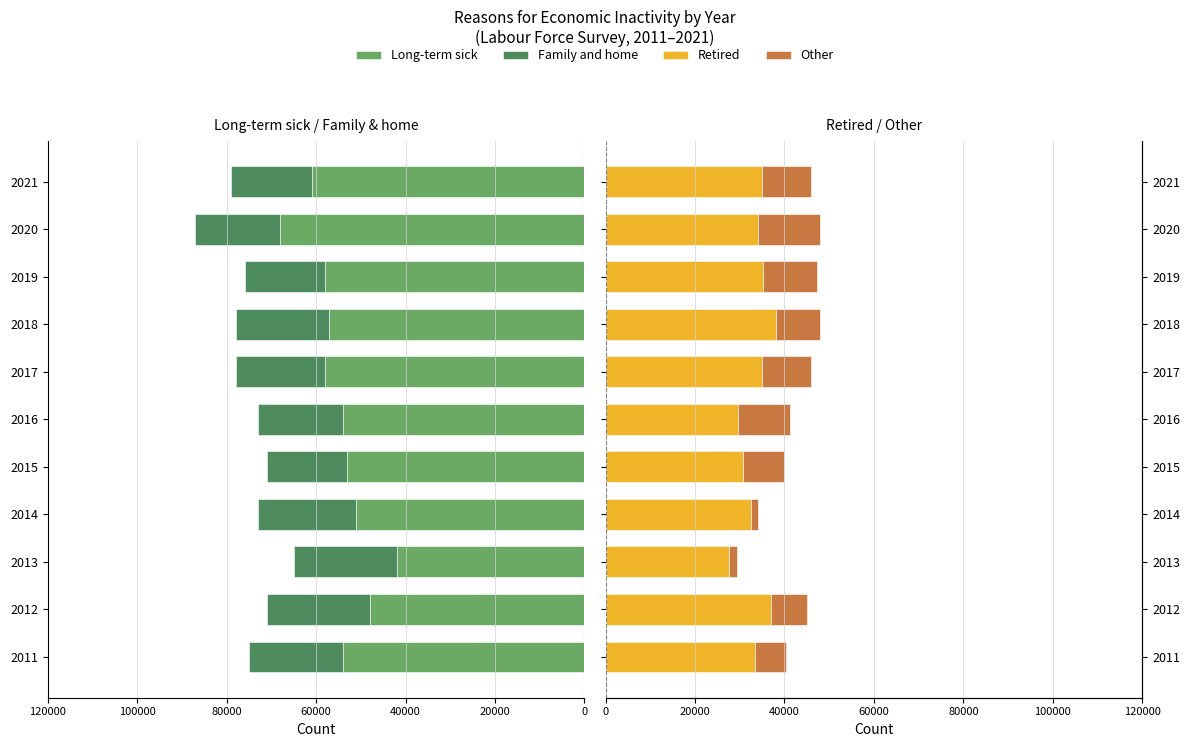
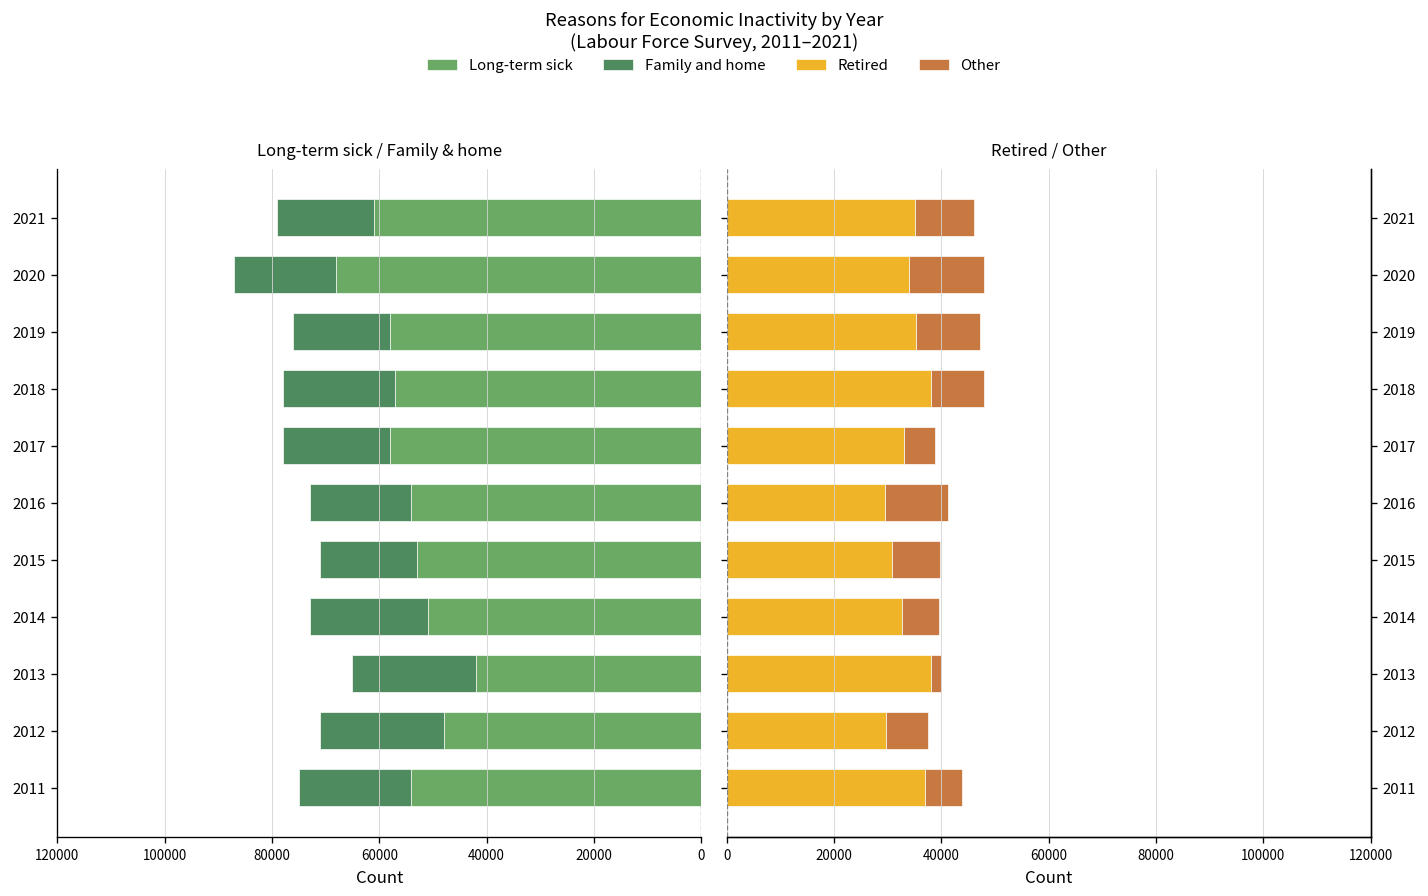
Retired / Other, Retired, 2017: 35000 -> 33000
Retired / Other, Other, 2017: 11000 -> 6000
Retired / Other, Other, 2014: 2000 -> 7000
Retired / Other, Retired, 2013: 28000 -> 38000
Retired / Other, Retired, 2012: 37000 -> 30000
Retired / Other, Retired, 2011: 33000 -> 37000
